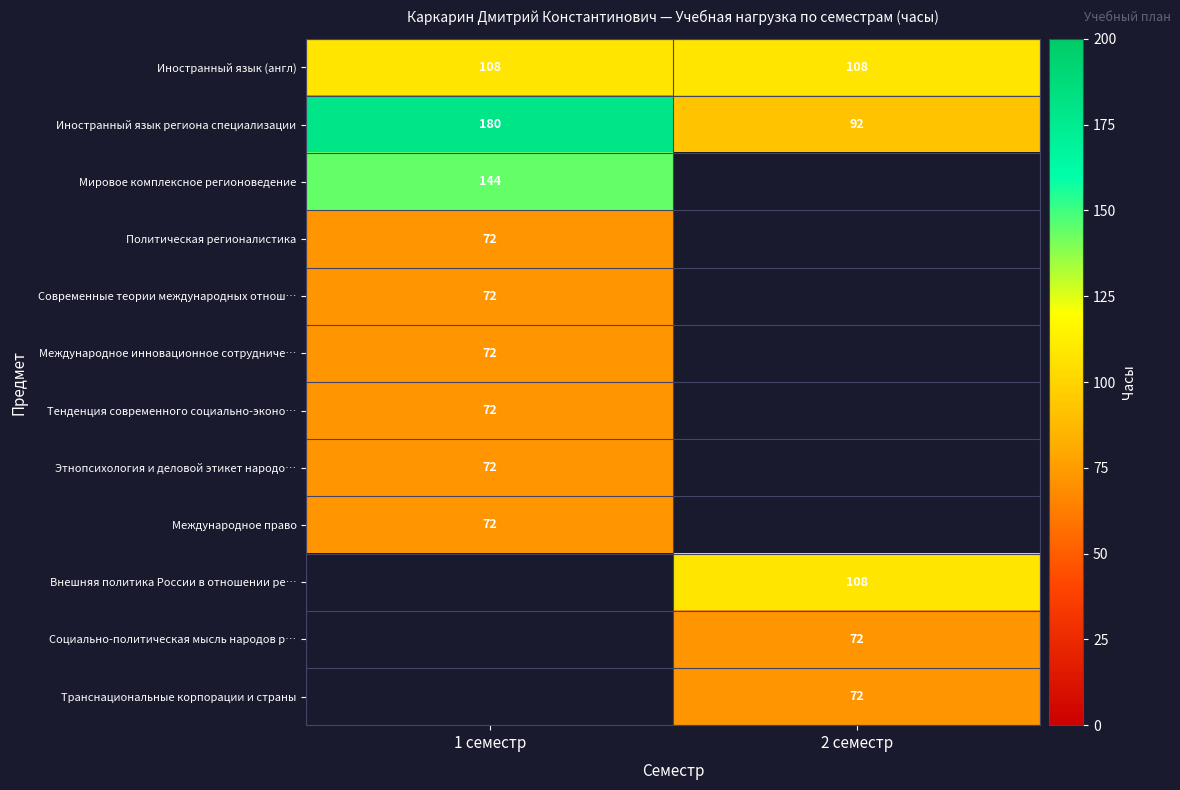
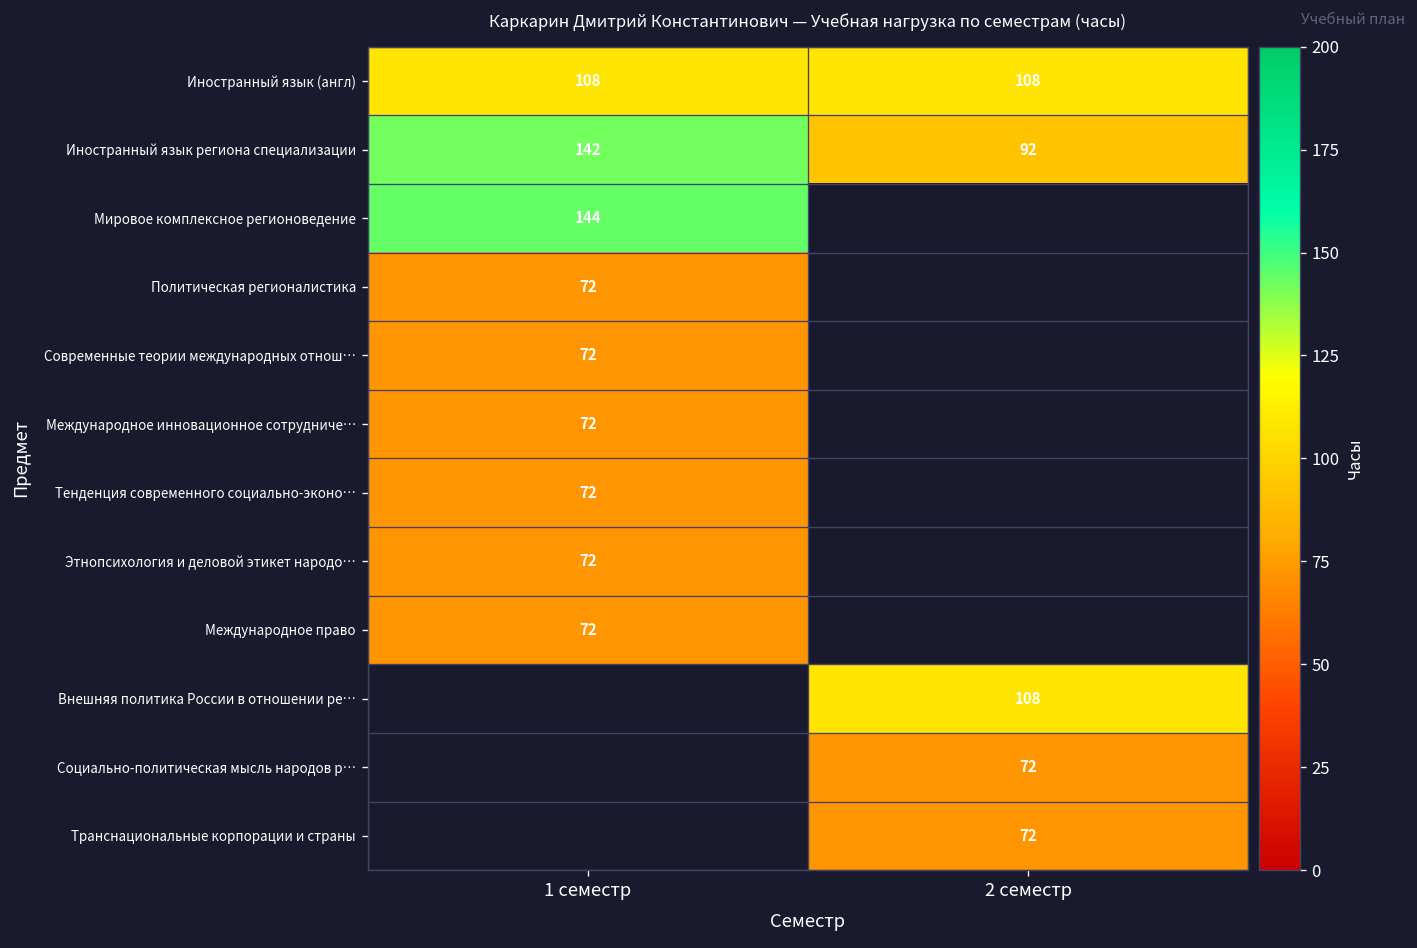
Иностранный язык региона специализации, 1 семестр: 180 -> 142
